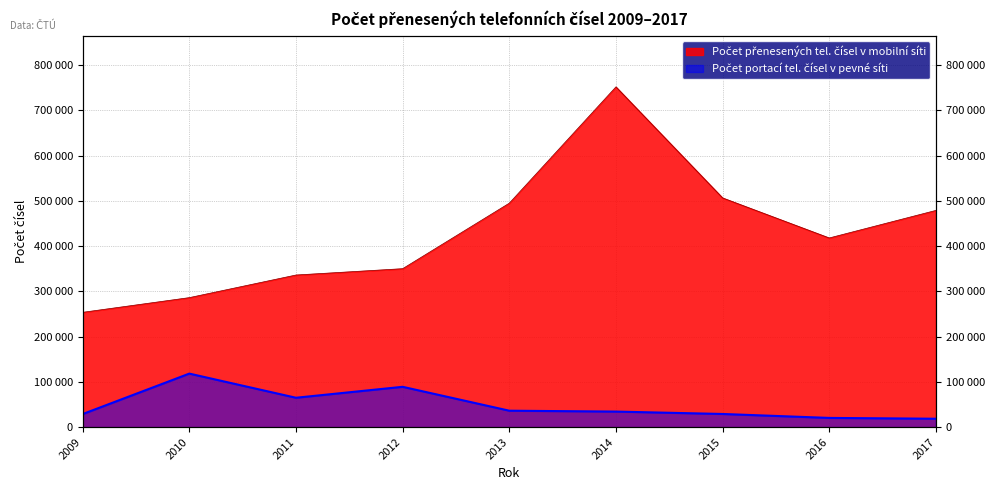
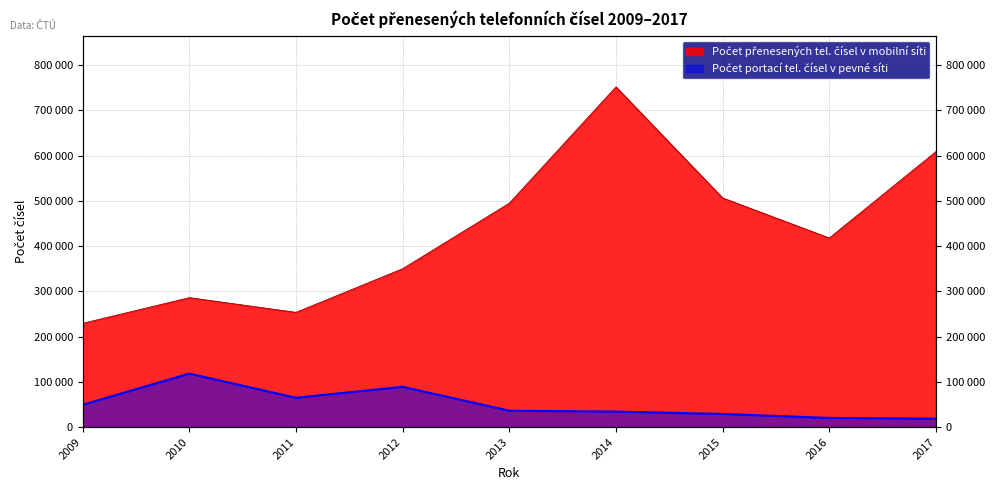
Počet přenesených tel. čísel v mobilní síti, 2009: 250000 -> 230000
Počet portací tel. čísel v pevné síti, 2009: 30000 -> 50000
Počet přenesených tel. čísel v mobilní síti, 2011: 340000 -> 250000
Počet přenesených tel. čísel v mobilní síti, 2017: 480000 -> 610000
